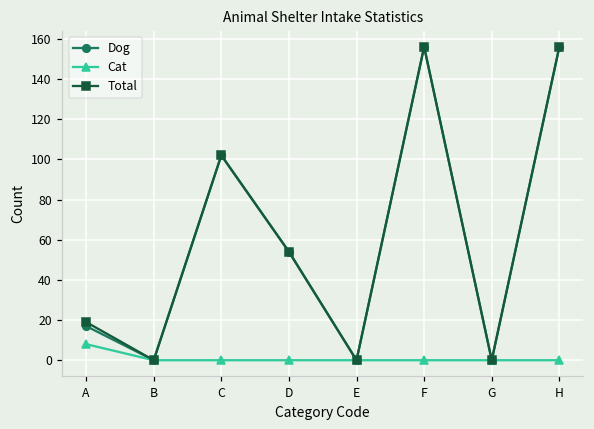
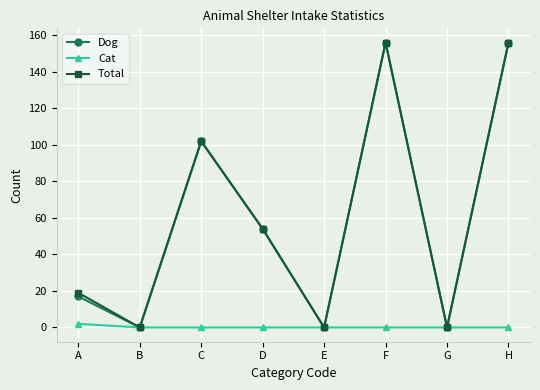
Cat, A: 8 -> 2
